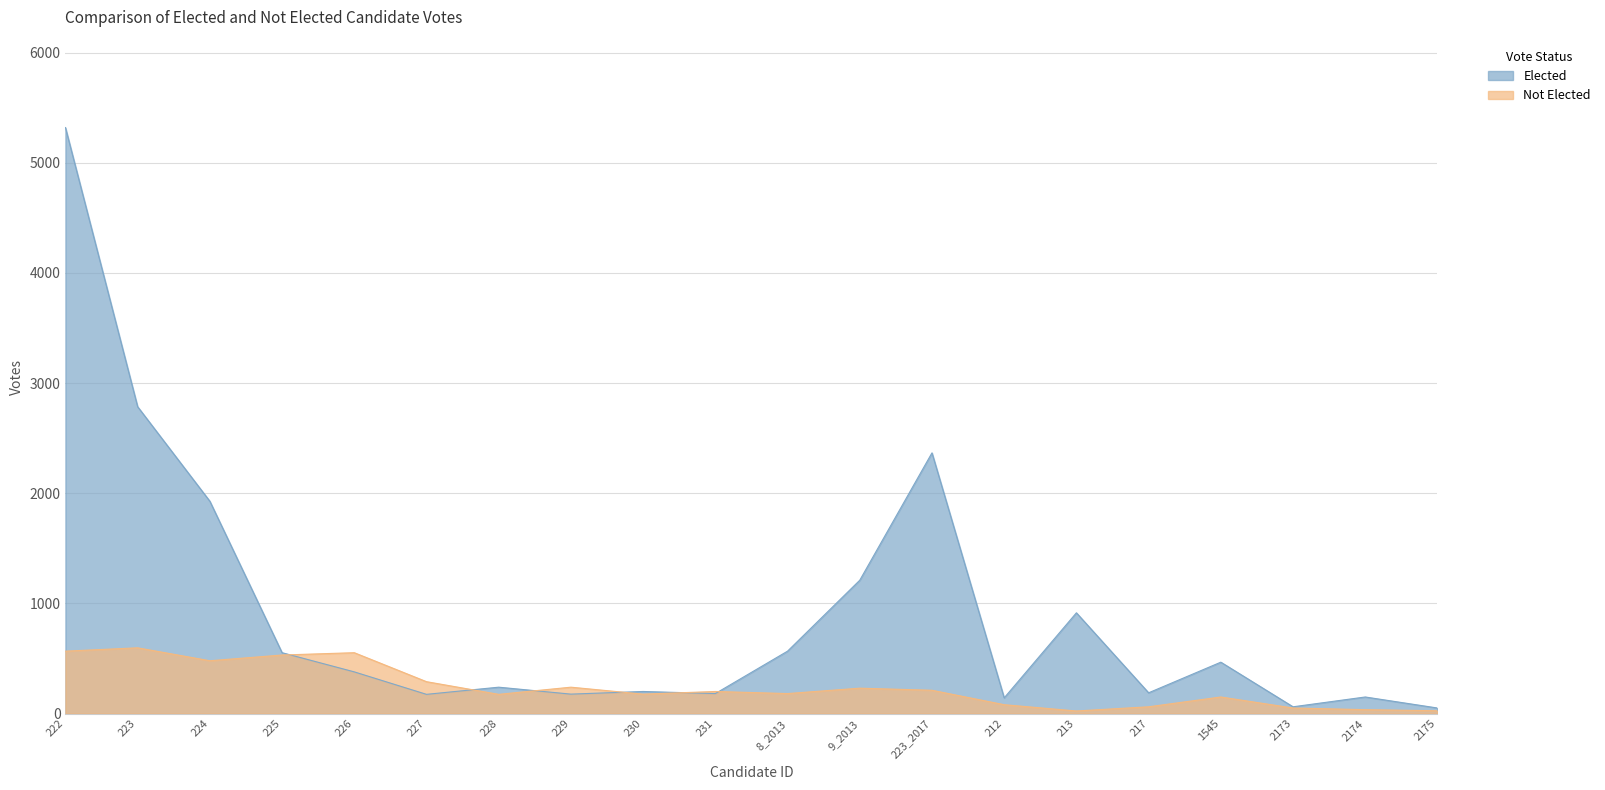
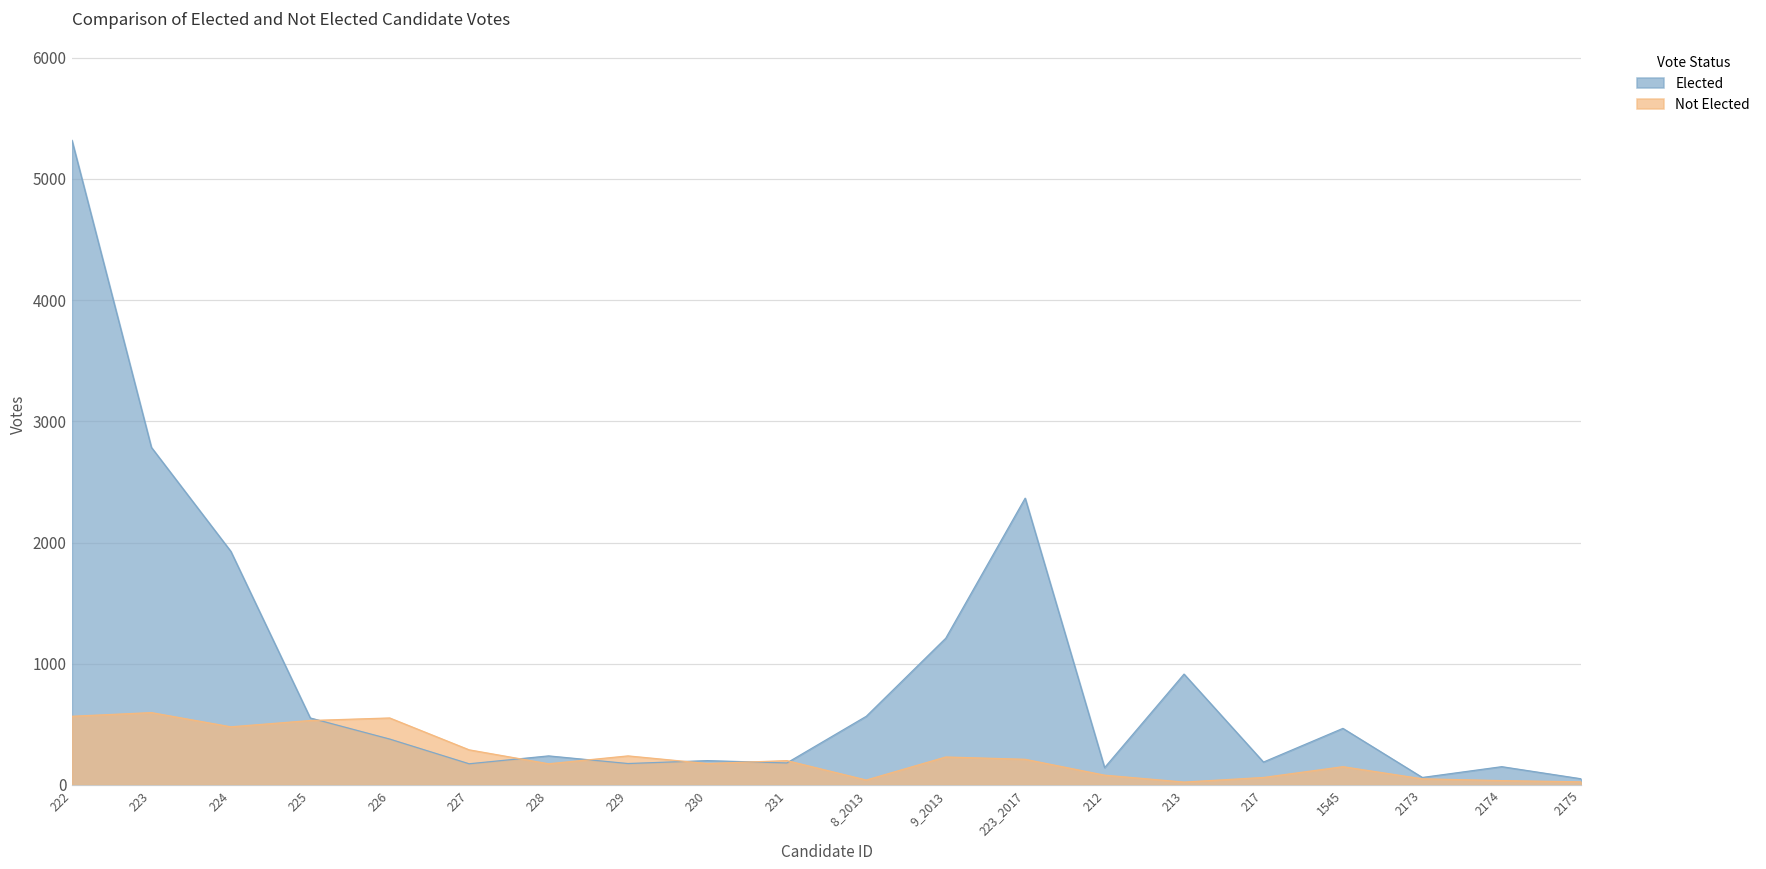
Not Elected, 8_2013: 180 -> 40
